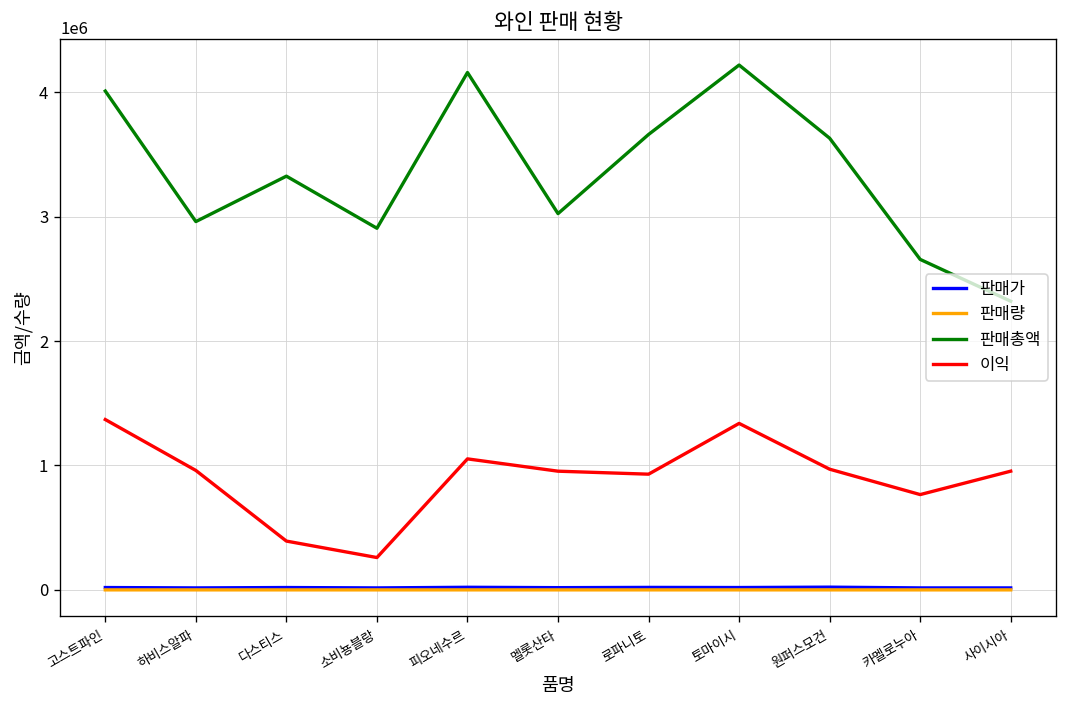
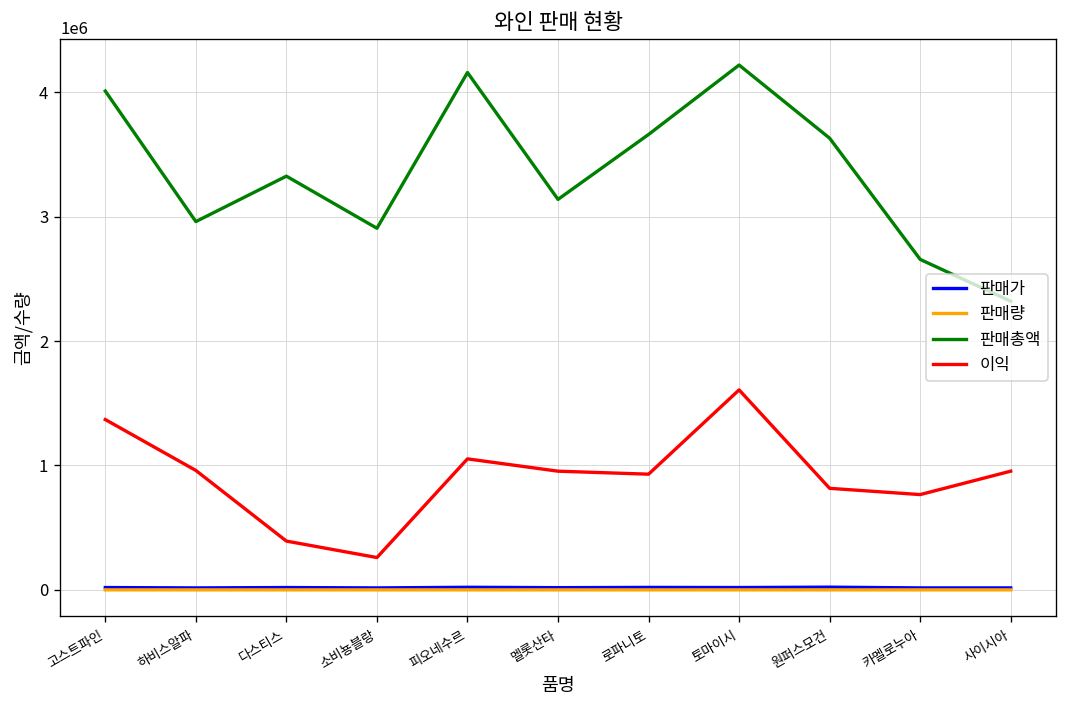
판매총액, 멜롯산타: 3020000 -> 3140000
이익, 토마이시: 1340000 -> 1610000
이익, 원퍼스모건: 970000 -> 820000
